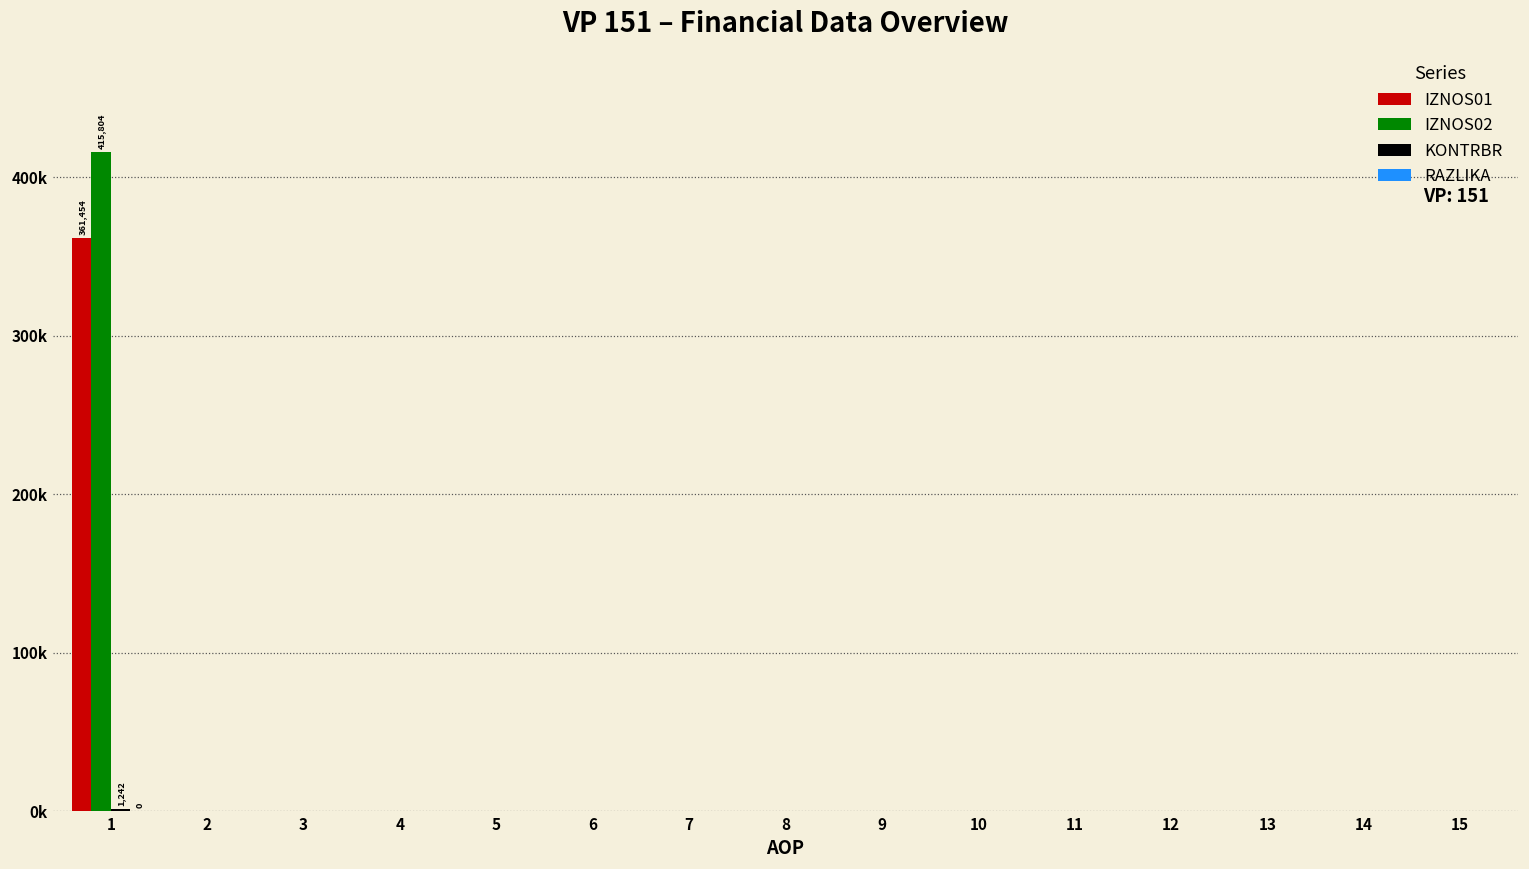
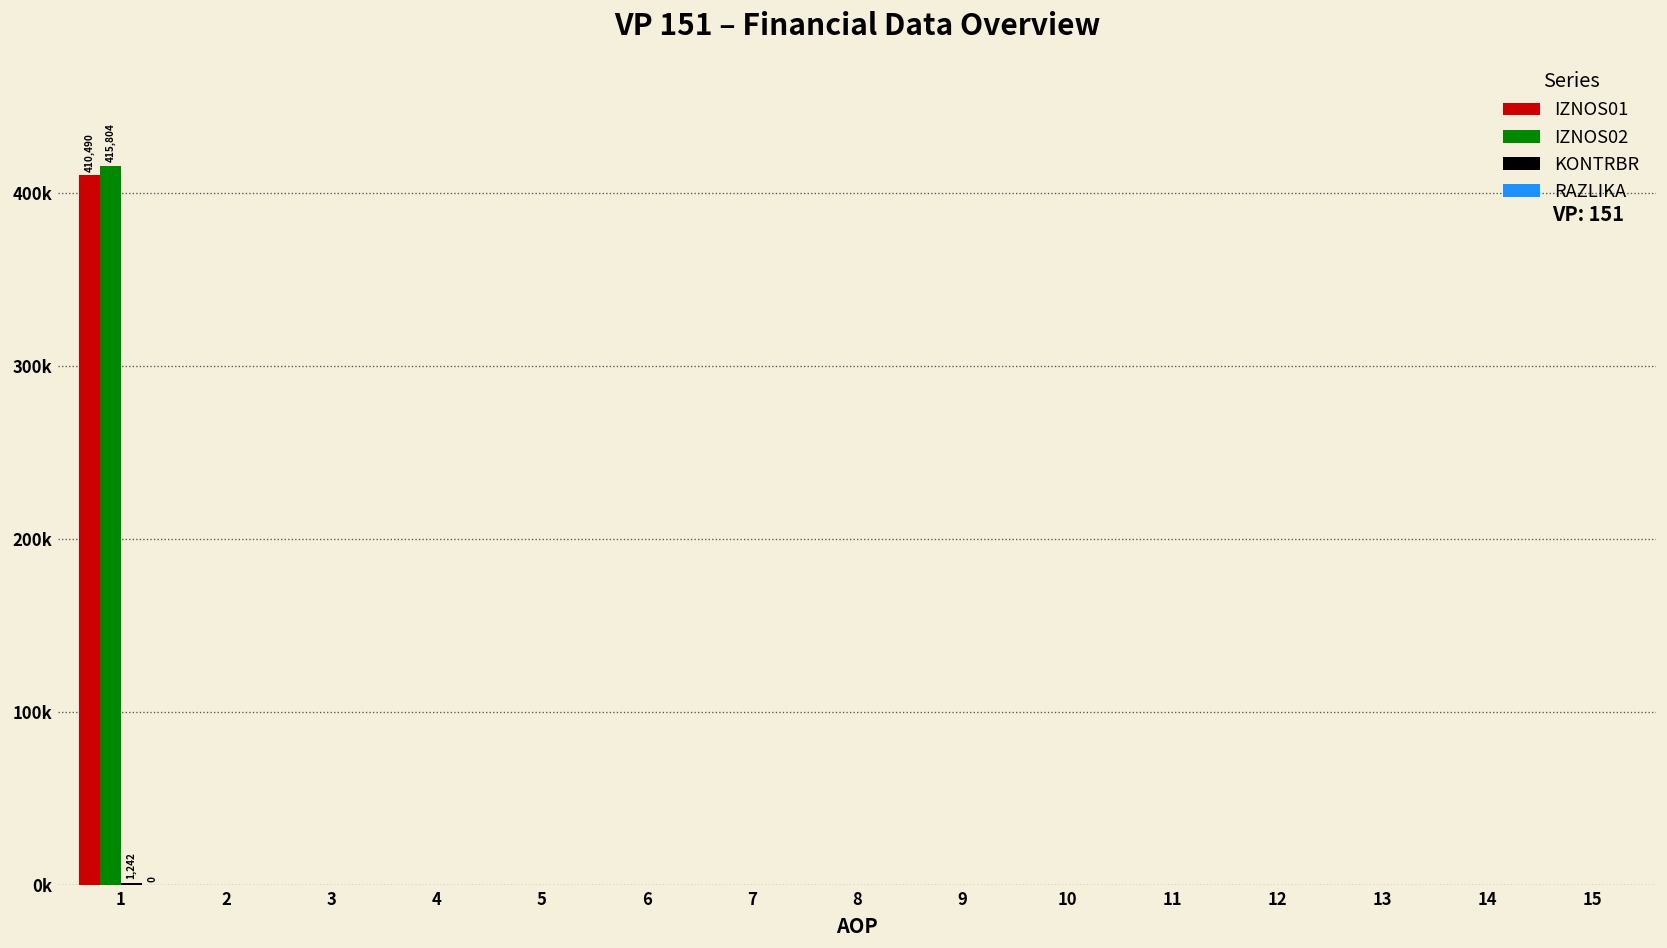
IZNOS01, 1: 361,454 -> 410,490
